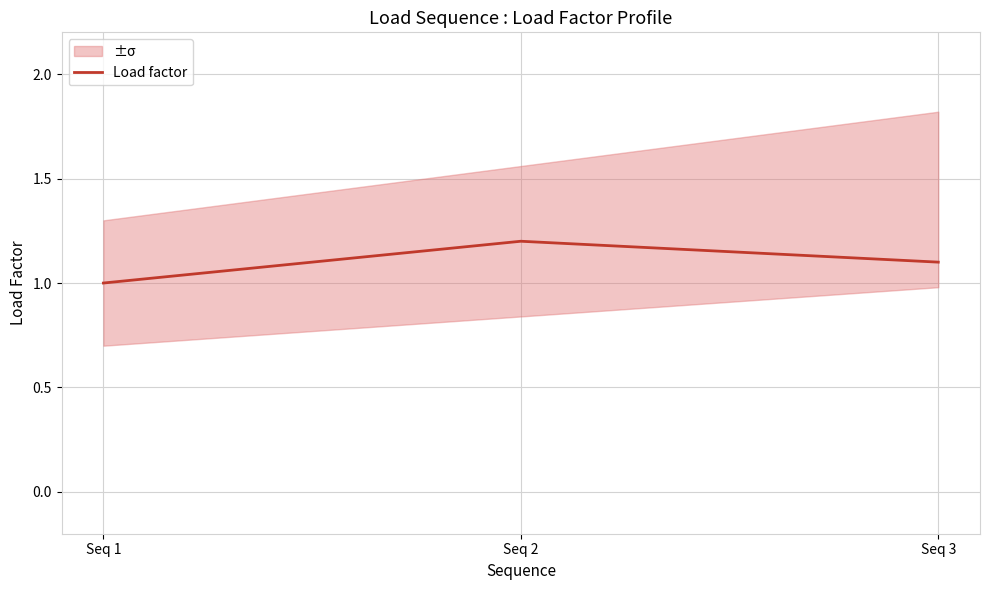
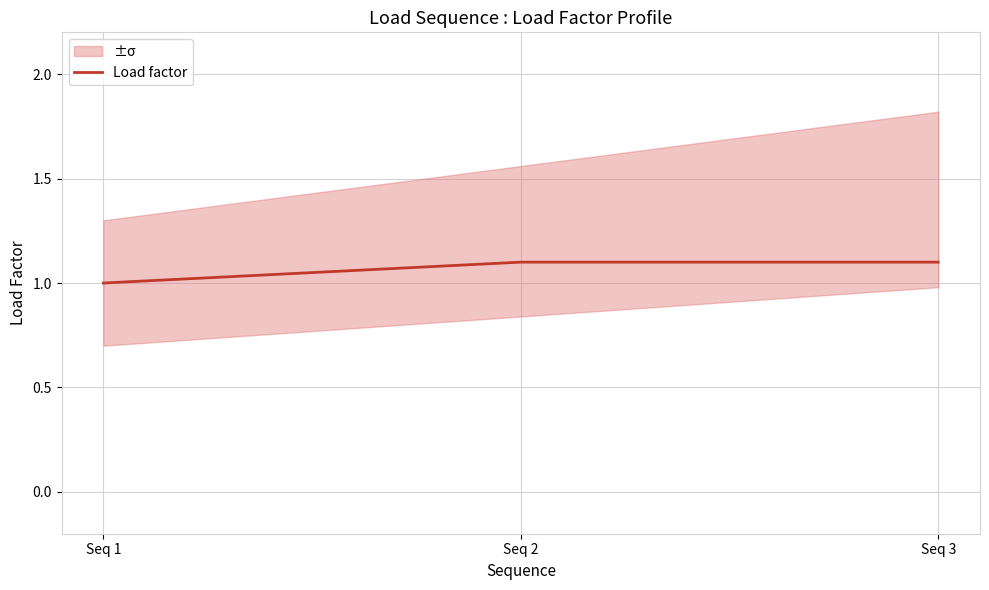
Load factor, Seq 2: 1.2 -> 1.1
